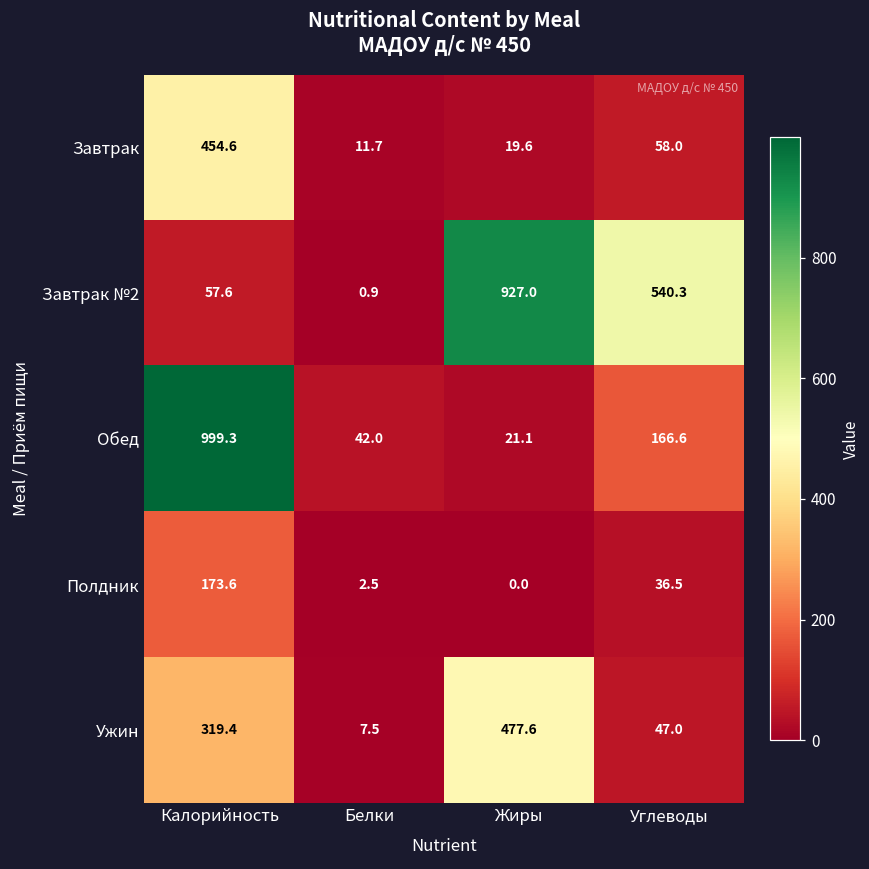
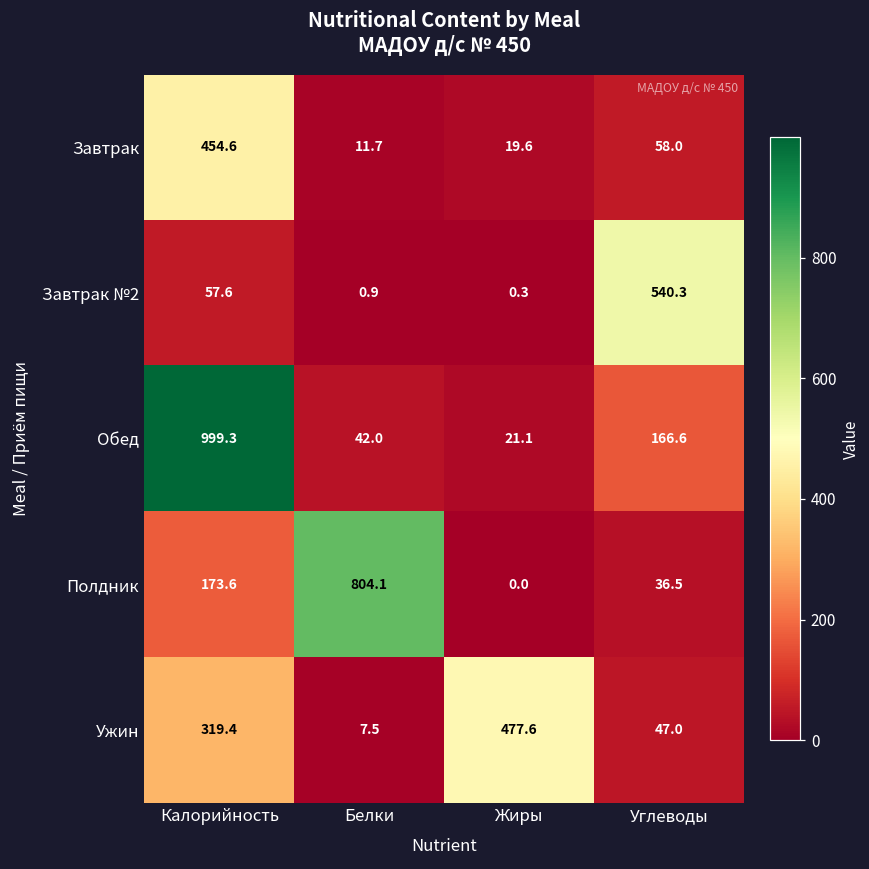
Завтрак №2, Жиры: 927.0 -> 0.3
Полдник, Белки: 2.5 -> 804.1
